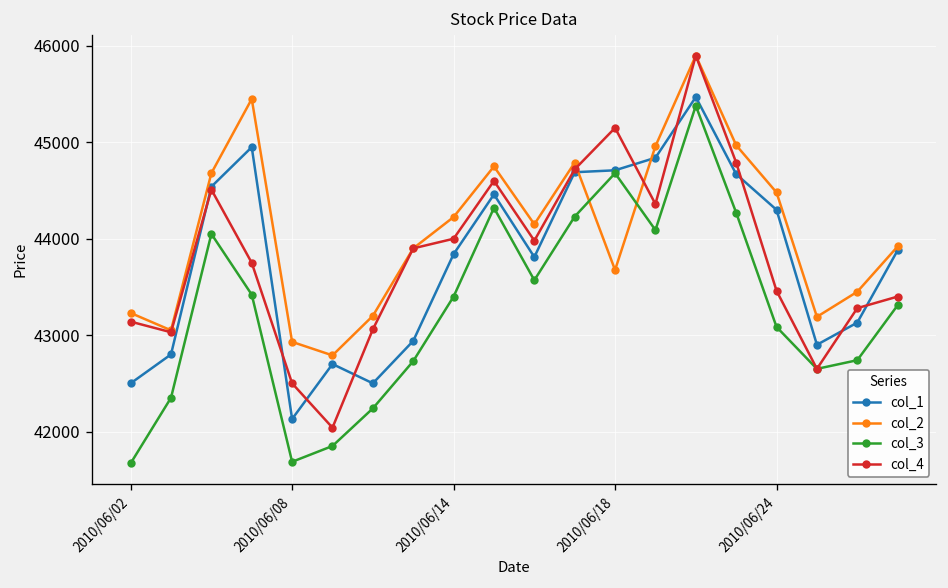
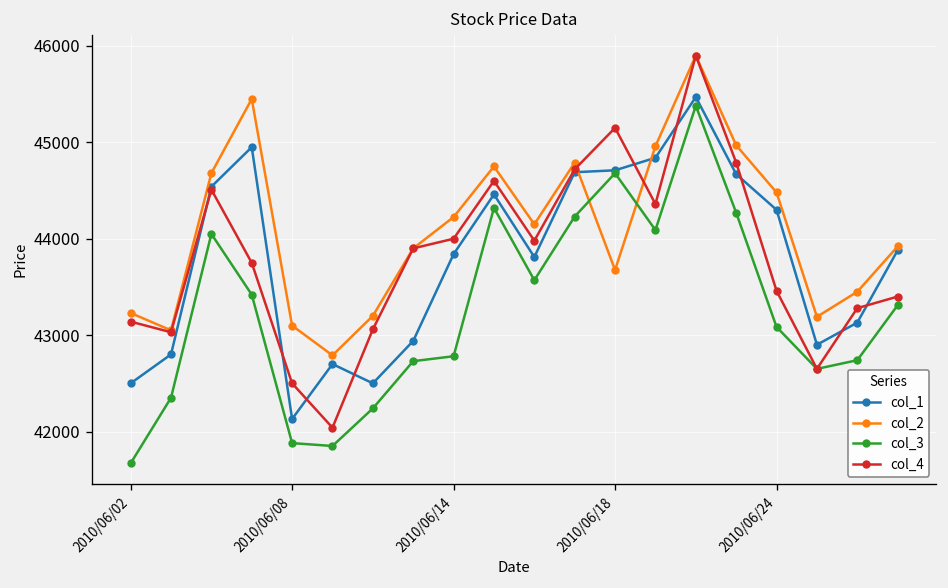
col_2, 2010/06/08: 42900 -> 43100
col_3, 2010/06/08: 41700 -> 41900
col_3, 2010/06/14: 43400 -> 42800
